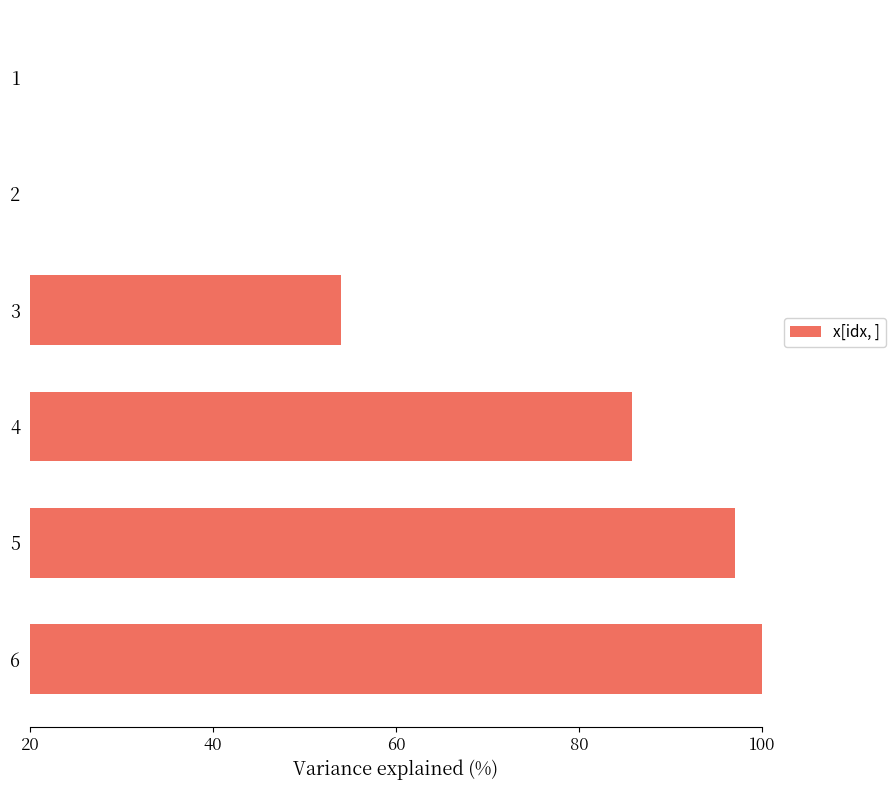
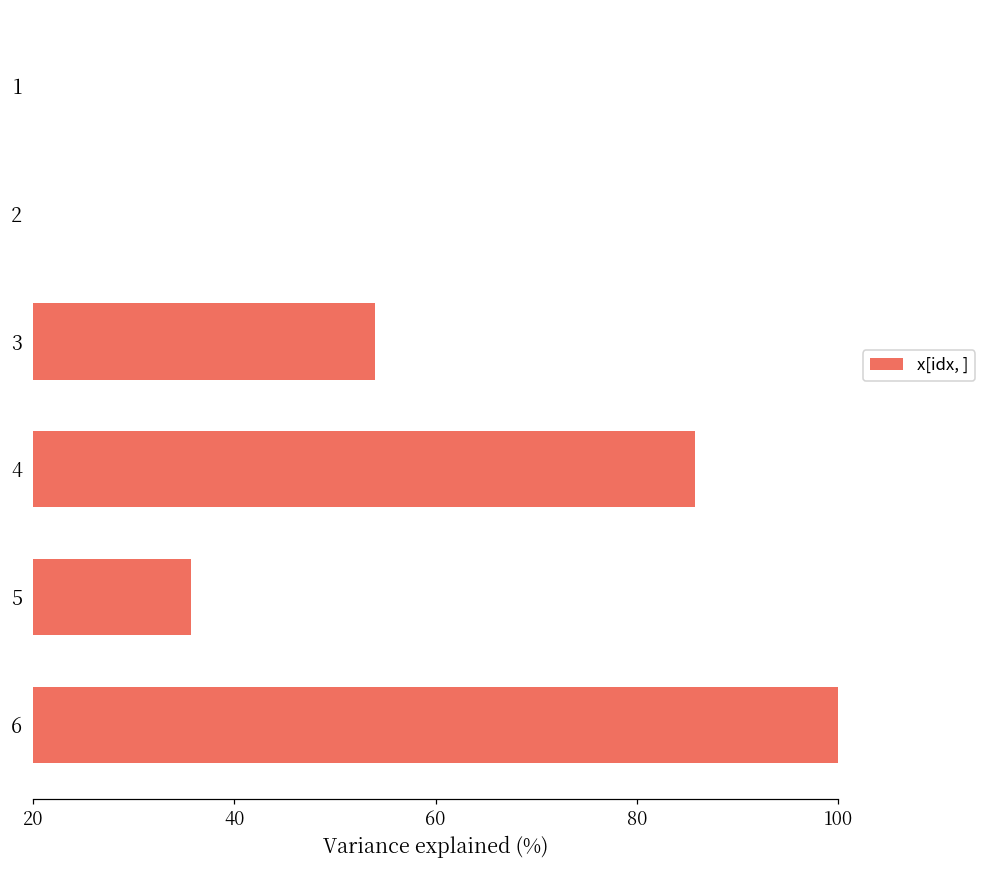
5: 97 -> 36
